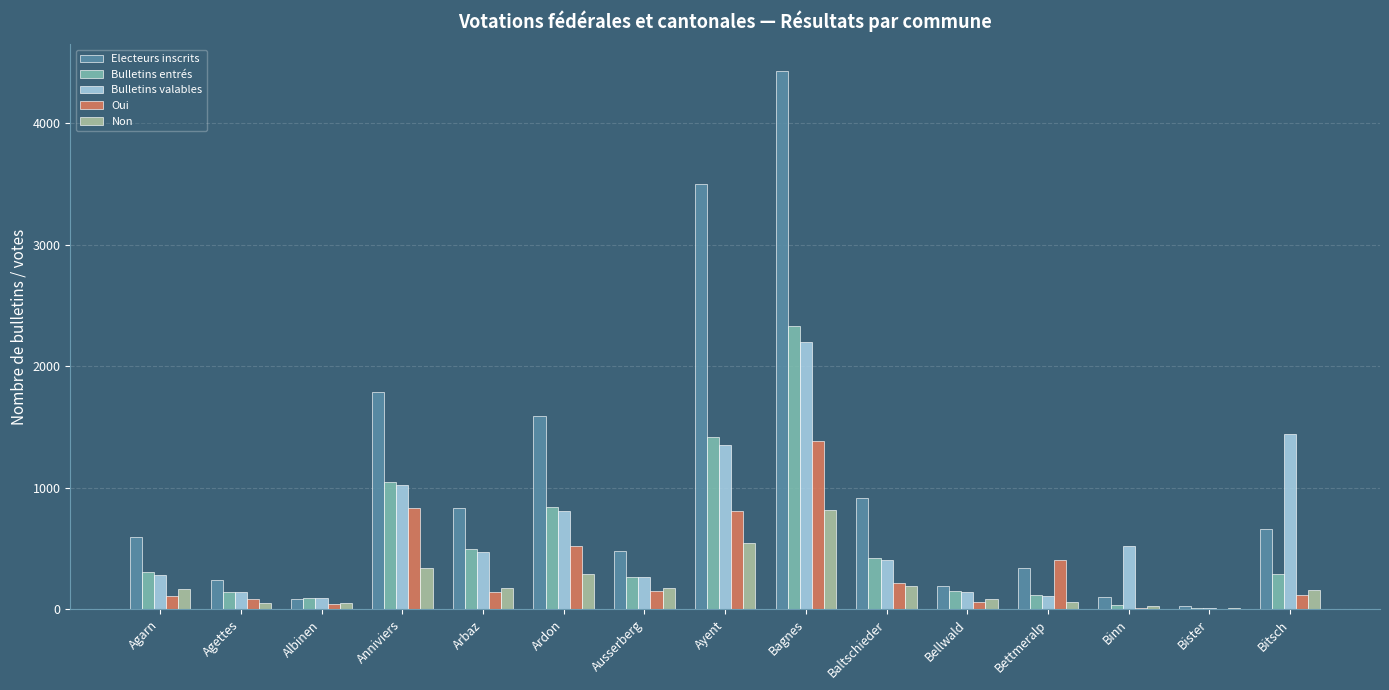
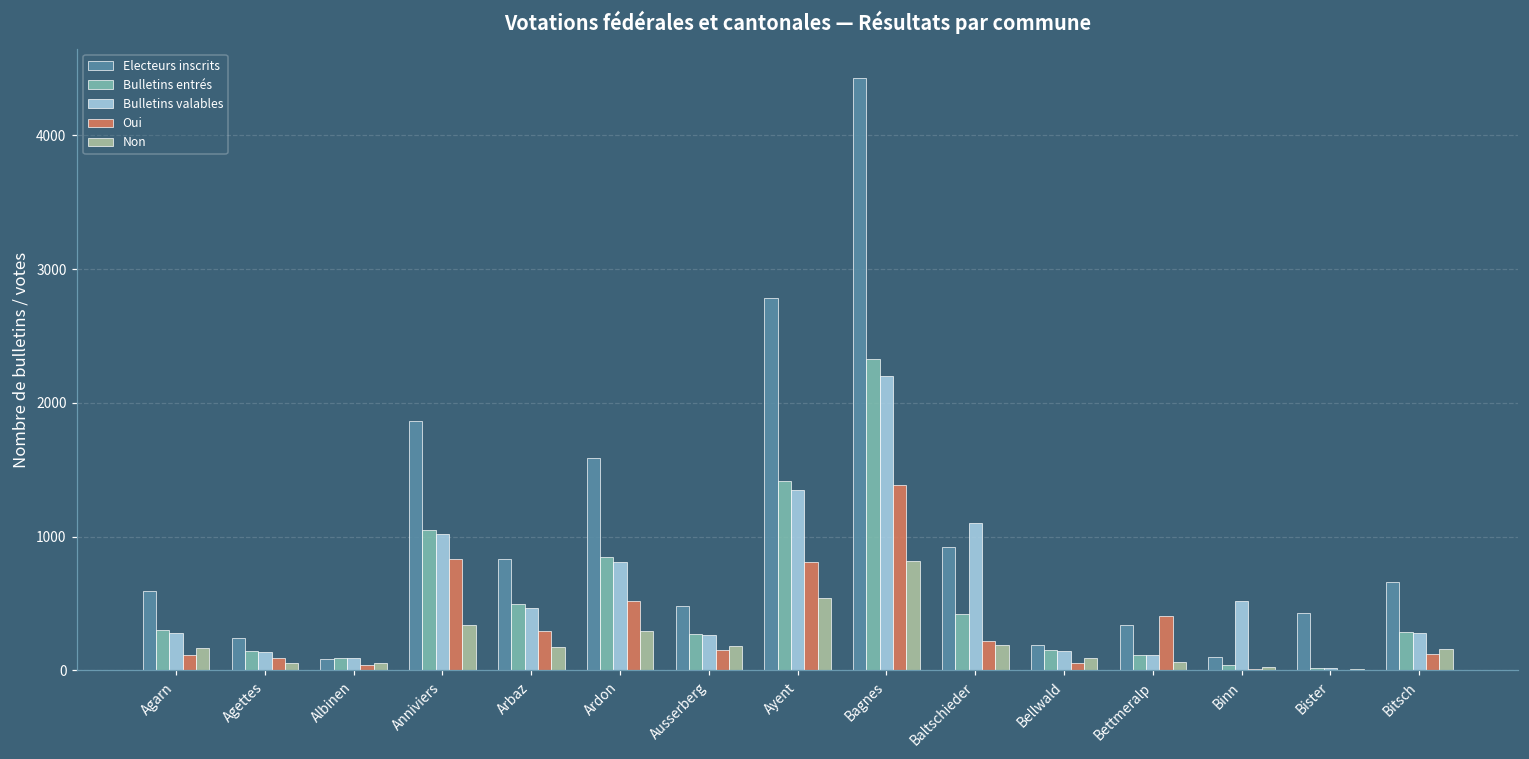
Electeurs inscrits, Anniviers: 1790 -> 1860
Oui, Arbaz: 150 -> 290
Electeurs inscrits, Ayent: 3500 -> 2780
Bulletins valables, Baltschieder: 410 -> 1100
Electeurs inscrits, Bister: 30 -> 430
Bulletins valables, Bitsch: 1440 -> 280
